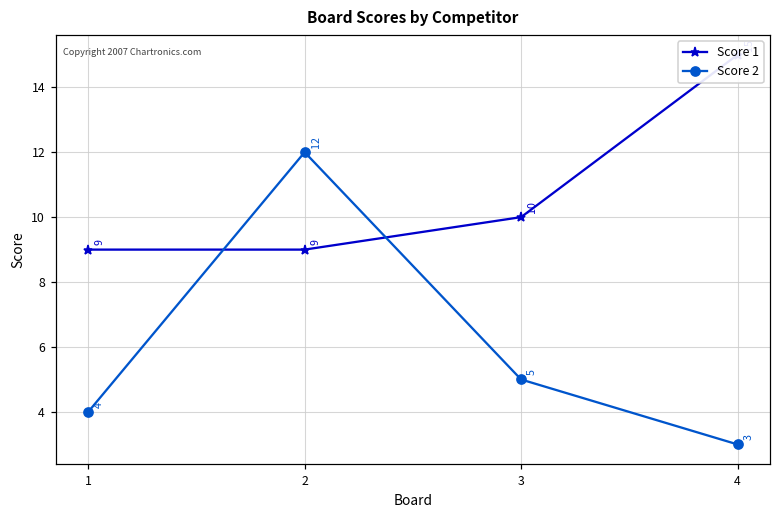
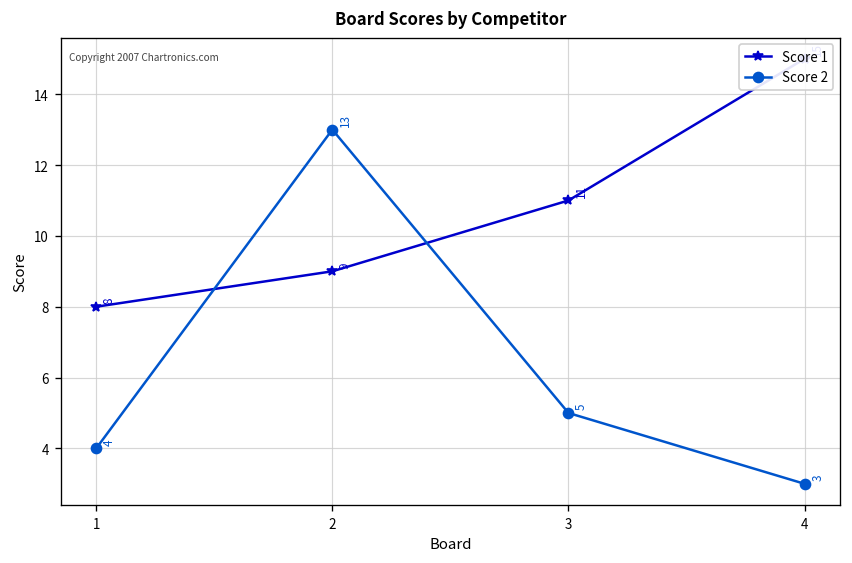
Score 1, 1: 9 -> 8
Score 2, 2: 12 -> 13
Score 1, 3: 10 -> 11
